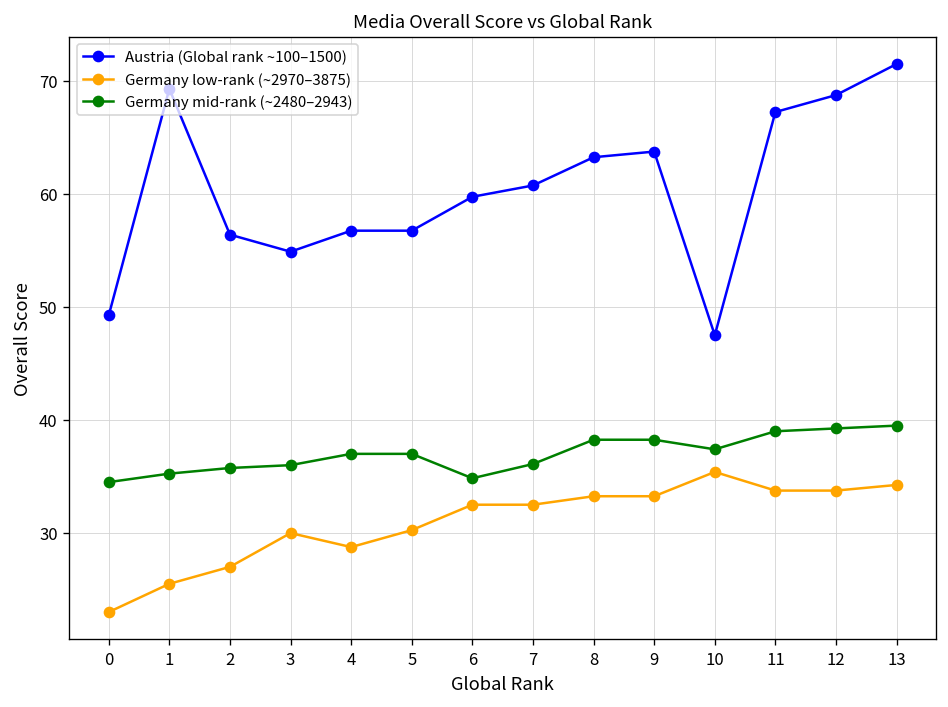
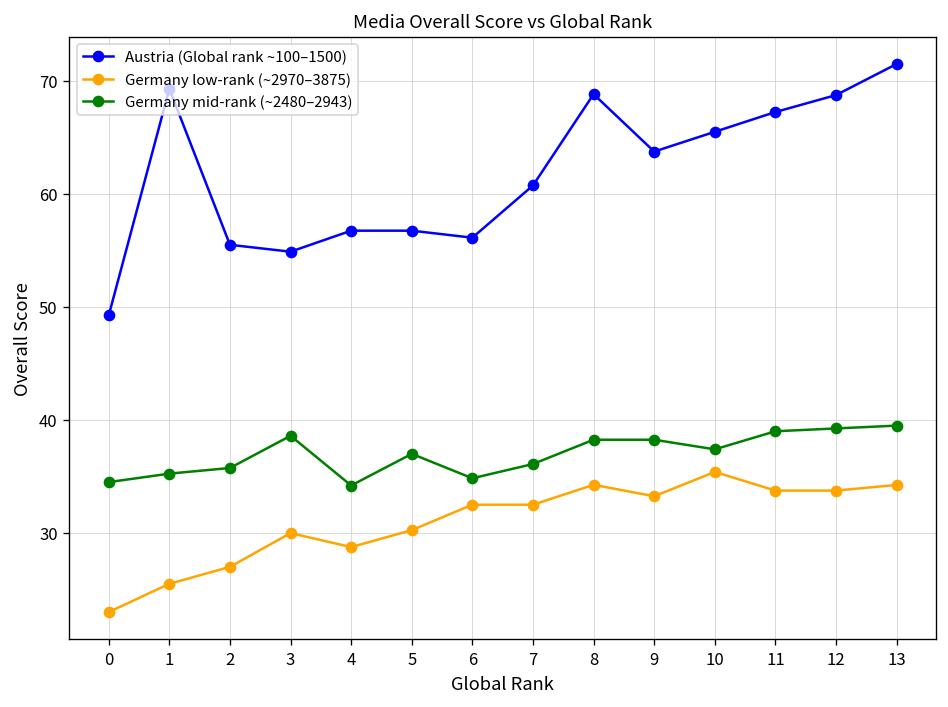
Austria (Global rank ~100–1500), 2: 56.4 -> 55.5
Germany mid-rank (~2480–2943), 3: 36 -> 39
Germany mid-rank (~2480–2943), 4: 37 -> 34
Austria (Global rank ~100–1500), 6: 60 -> 56
Austria (Global rank ~100–1500), 8: 63 -> 69
Germany low-rank (~2970–3875), 8: 33 -> 34
Austria (Global rank ~100–1500), 10: 48 -> 66
